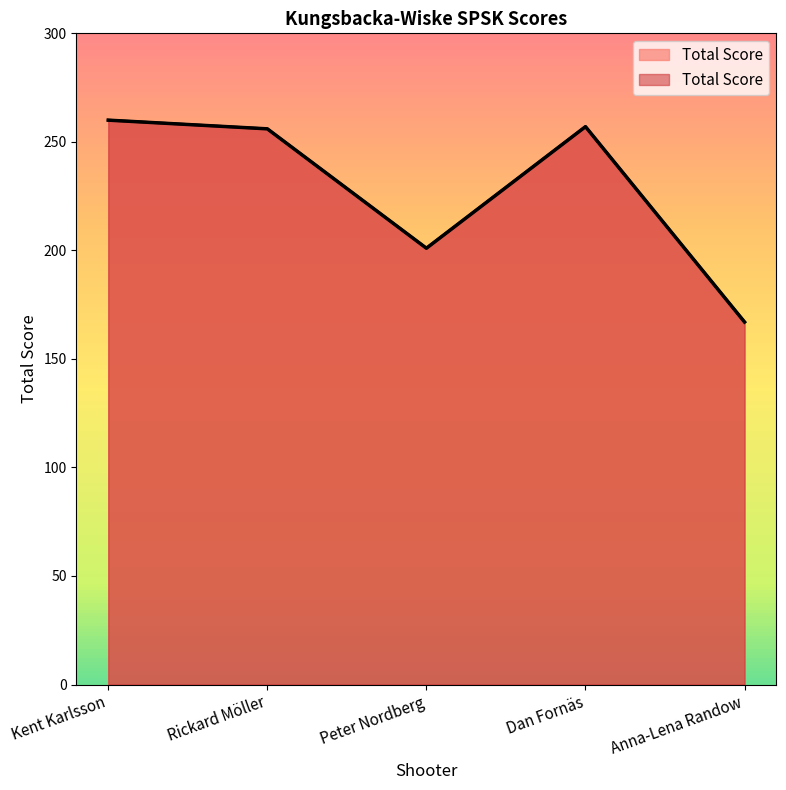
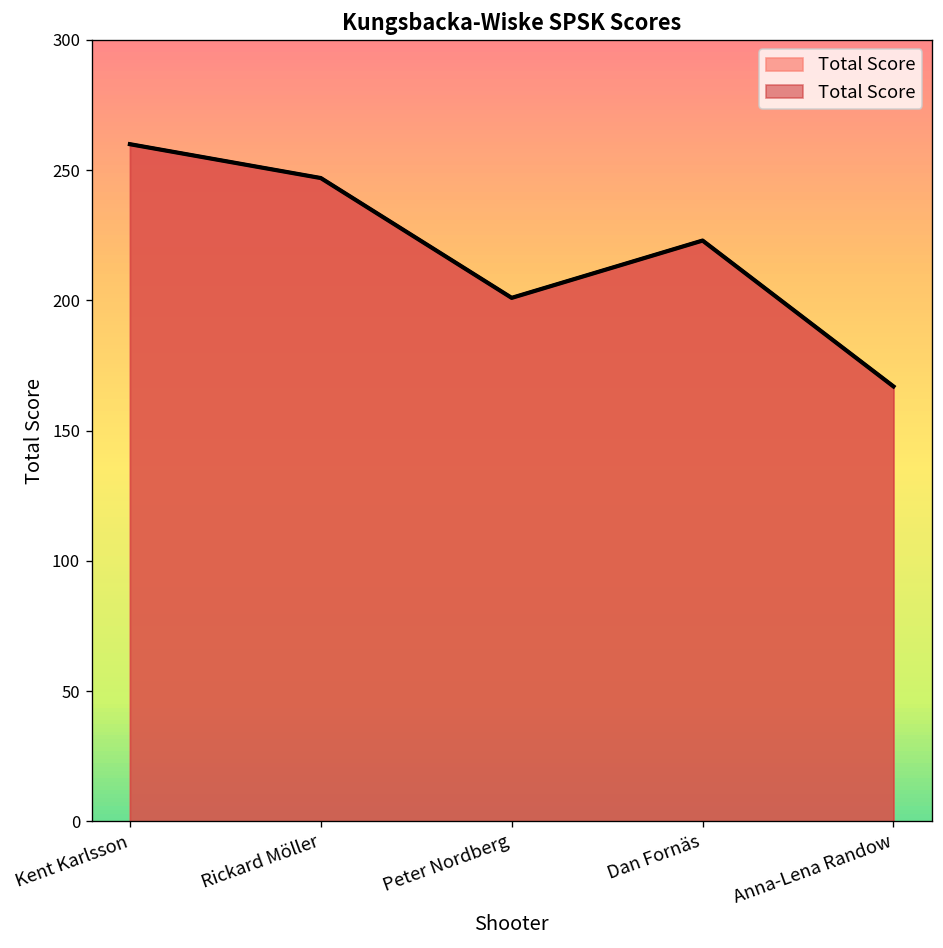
Rickard Möller: 256 -> 247
Dan Fornäs: 257 -> 223
